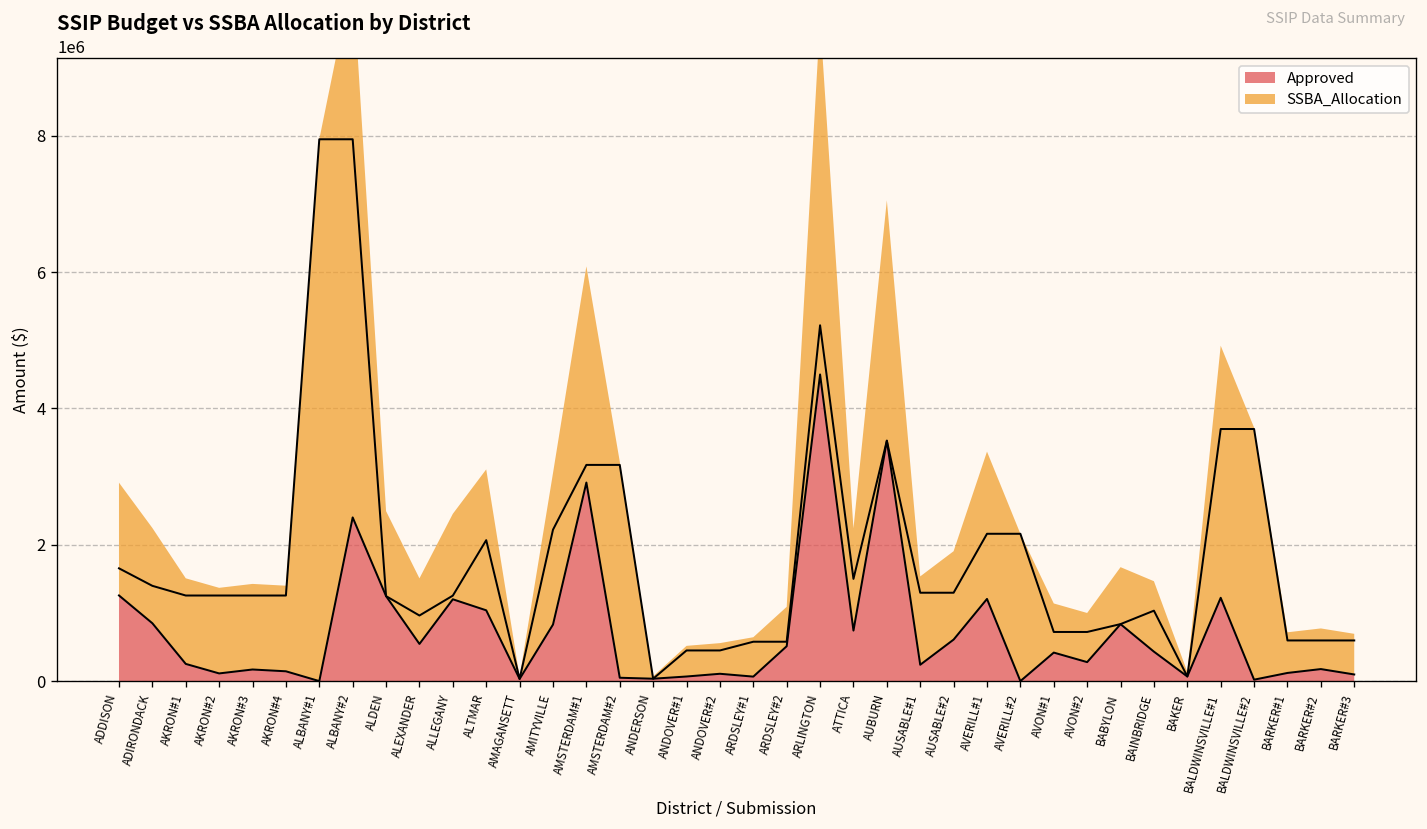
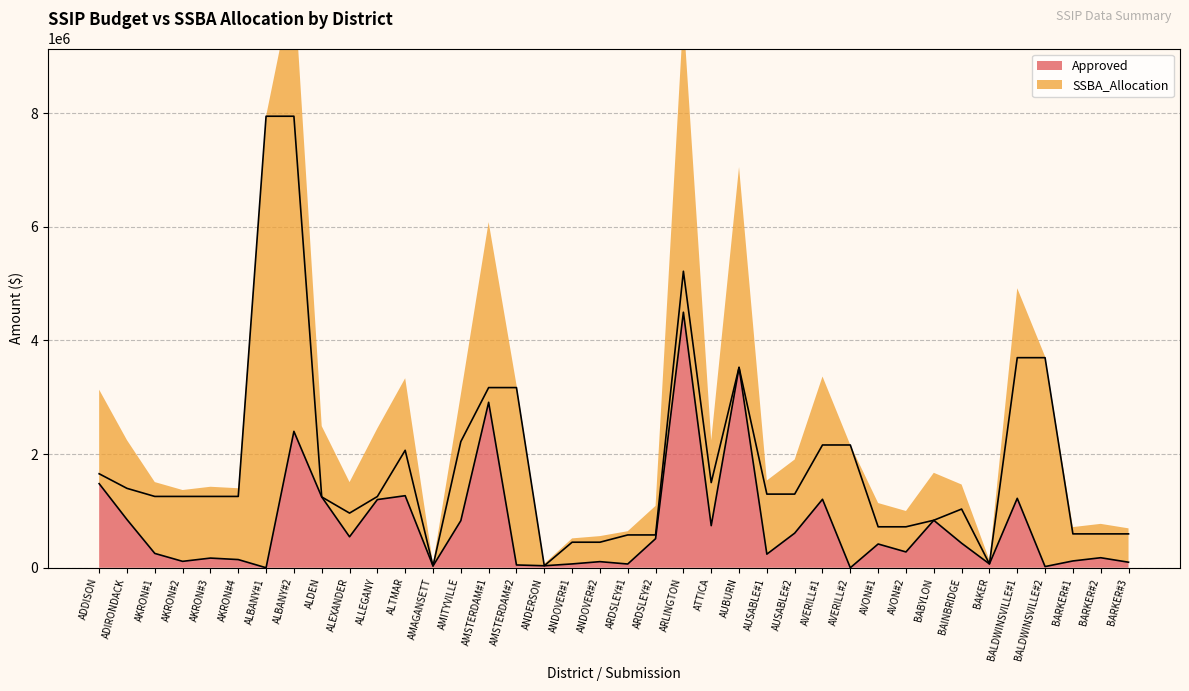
Approved, ADDISON: 1300000 -> 1500000
Approved, ALTMAR: 1000000 -> 1300000
